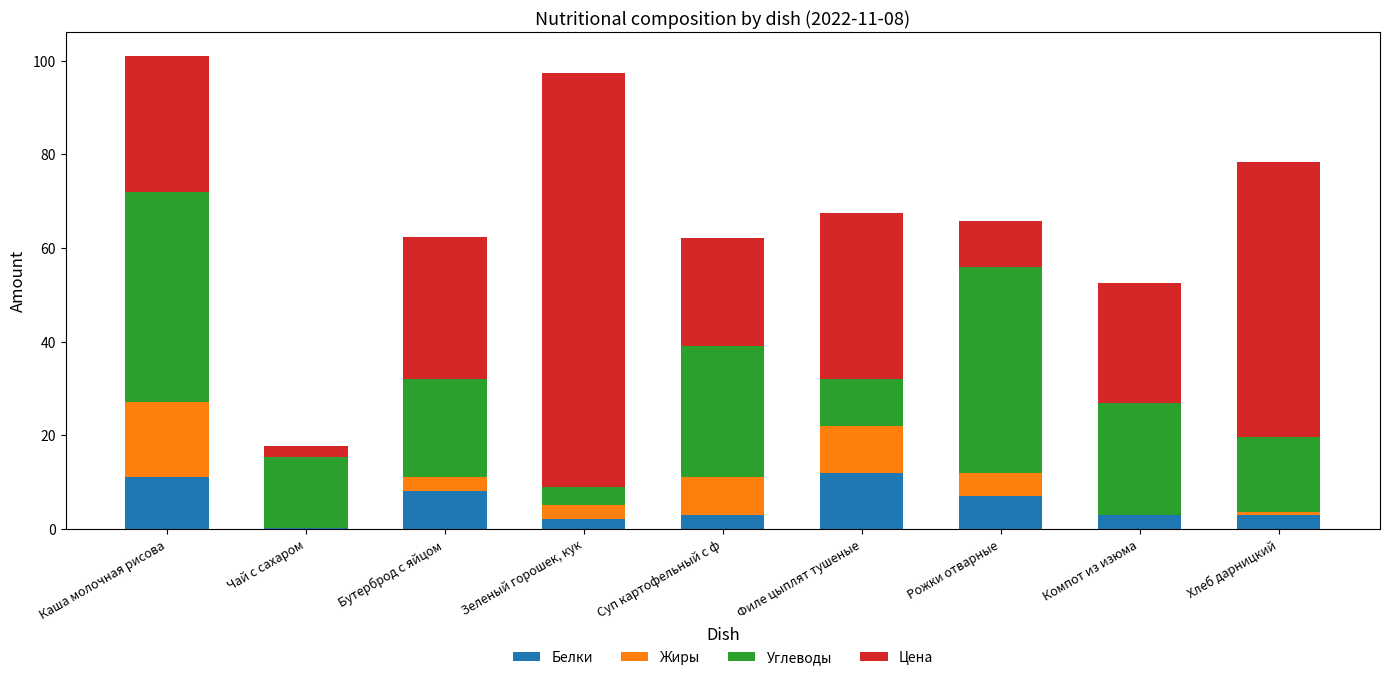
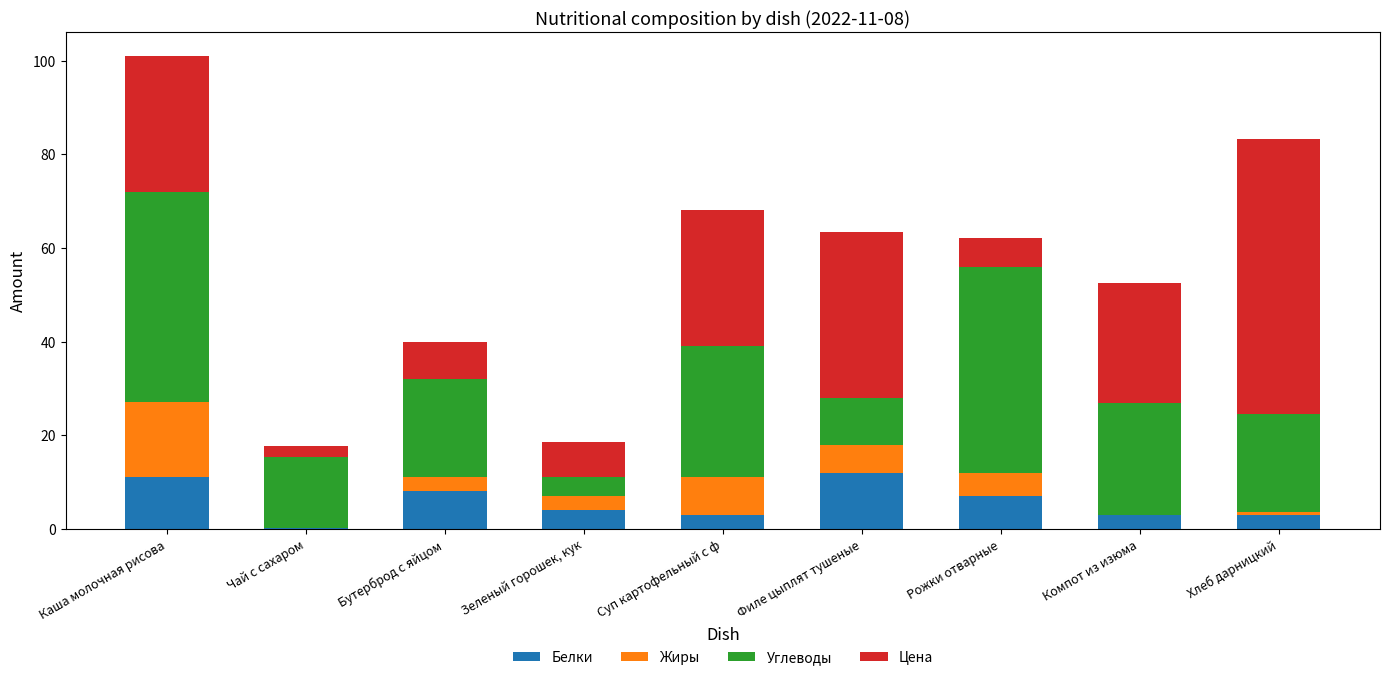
Цена, Бутерброд с яйцом: 30 -> 8
Белки, Зеленый горошек, кук: 2 -> 4
Цена, Зеленый горошек, кук: 88 -> 7
Цена, Суп картофельный с ф: 23 -> 29
Жиры, Филе цыплят тушеные: 10 -> 6
Цена, Рожки отварные: 10 -> 6
Углеводы, Хлеб дарницкий: 16 -> 21
